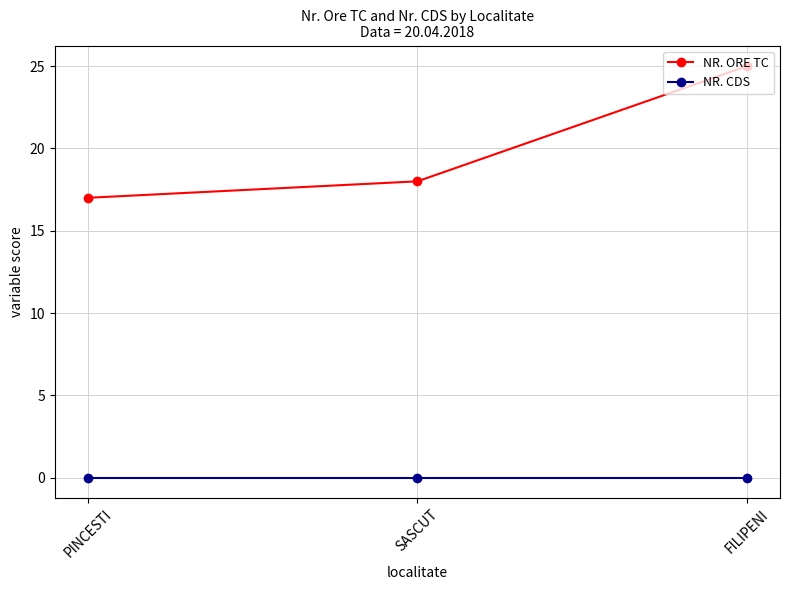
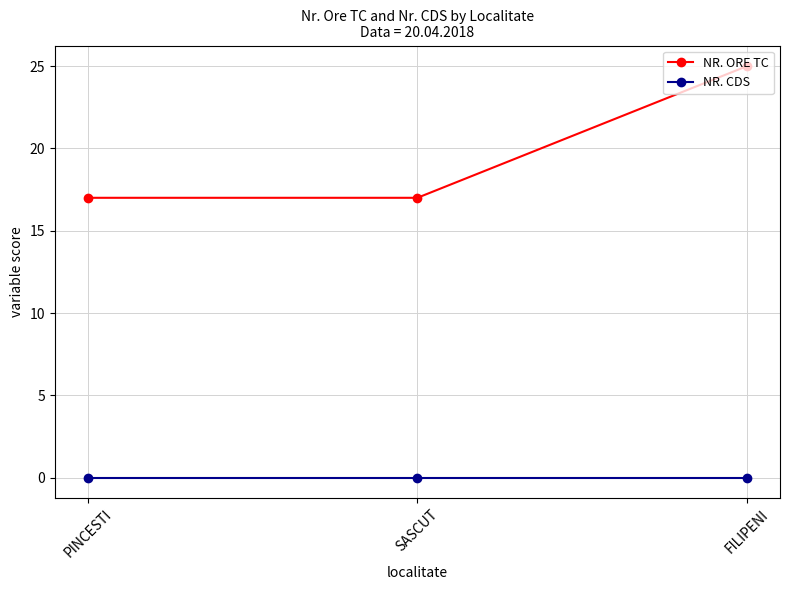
NR. ORE TC, SASCUT: 18 -> 17
